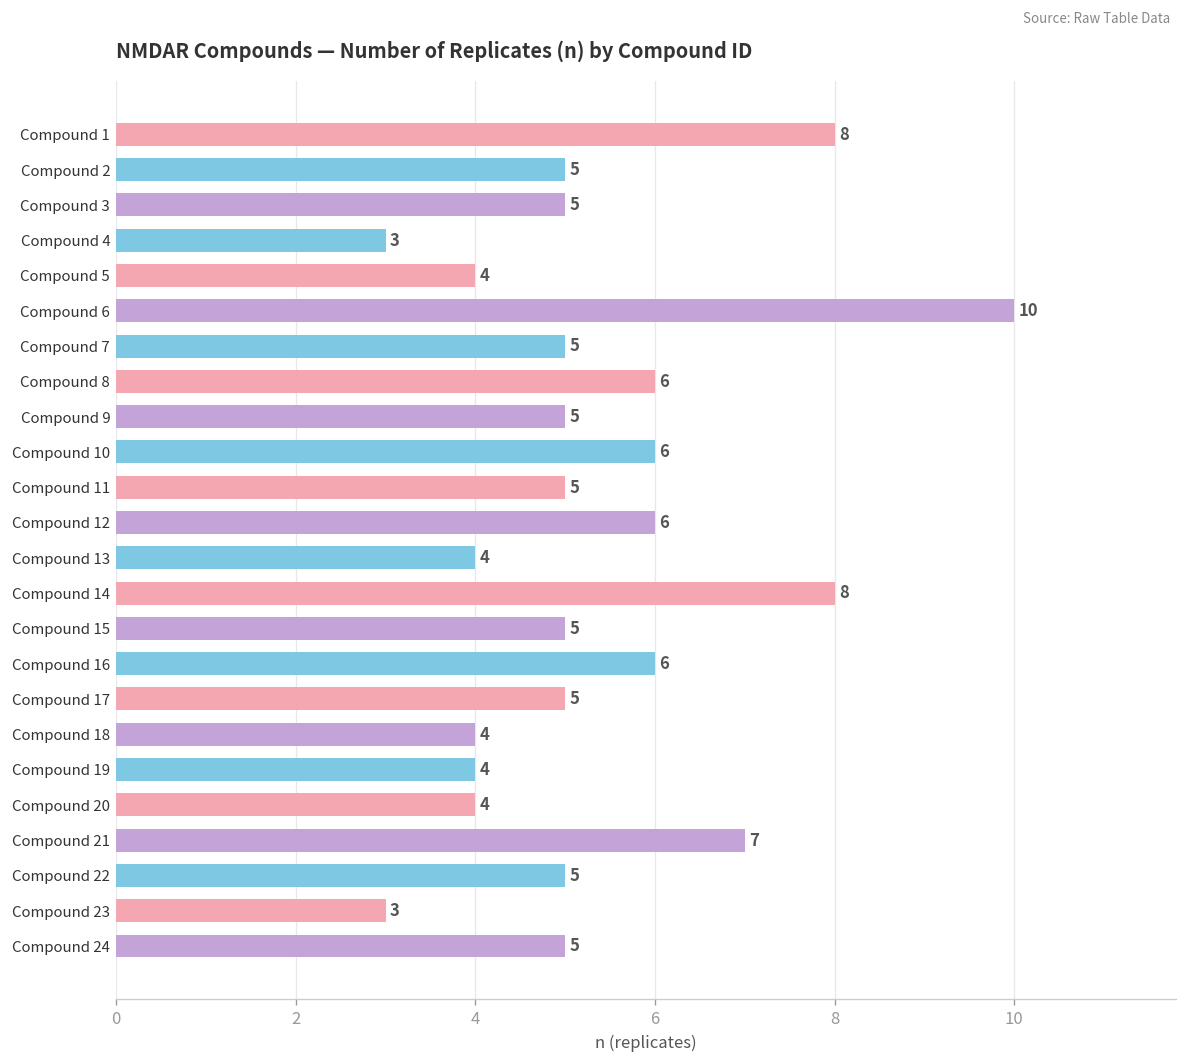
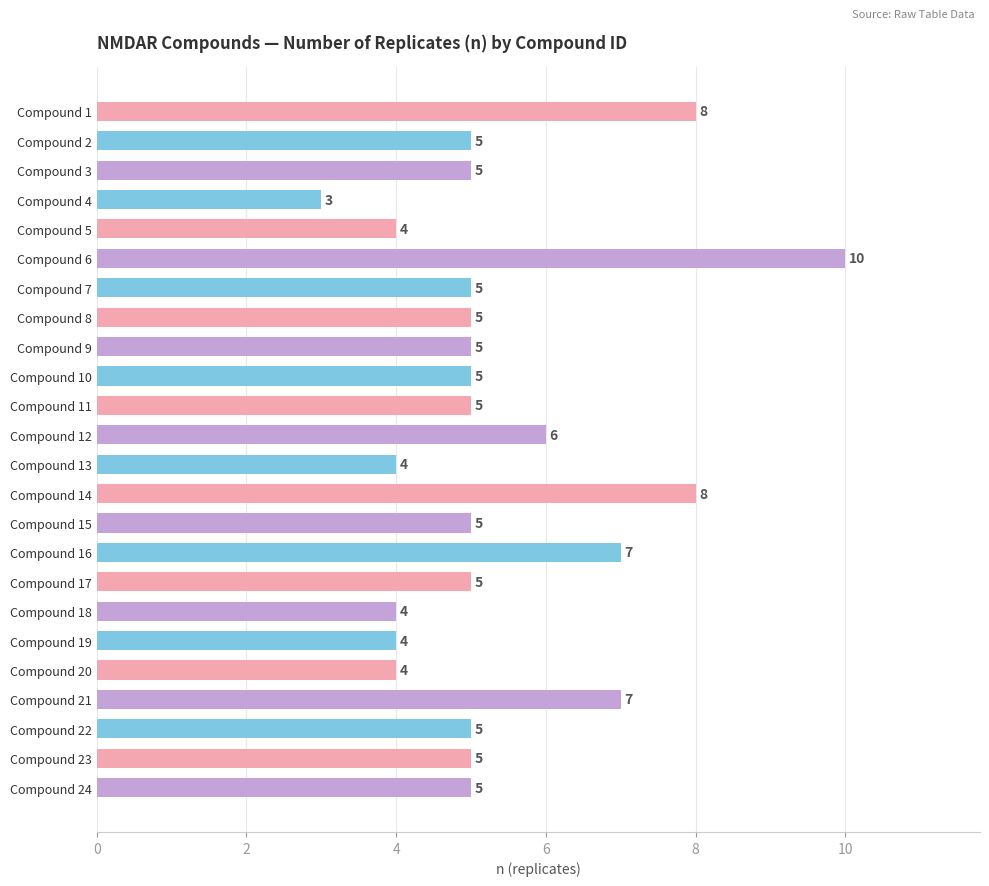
Compound 8: 6 -> 5
Compound 10: 6 -> 5
Compound 16: 6 -> 7
Compound 23: 3 -> 5
